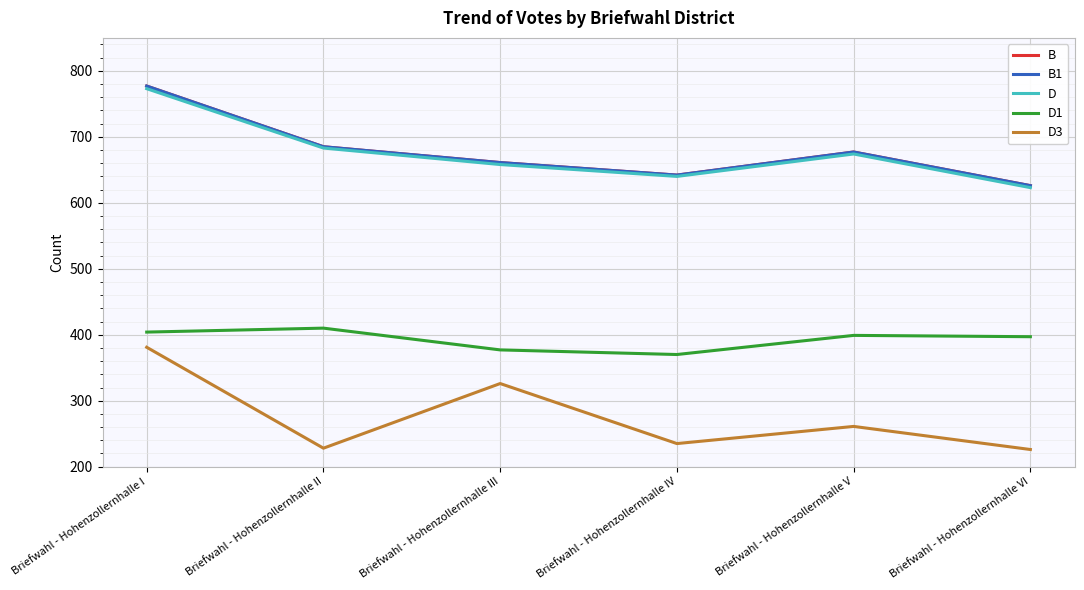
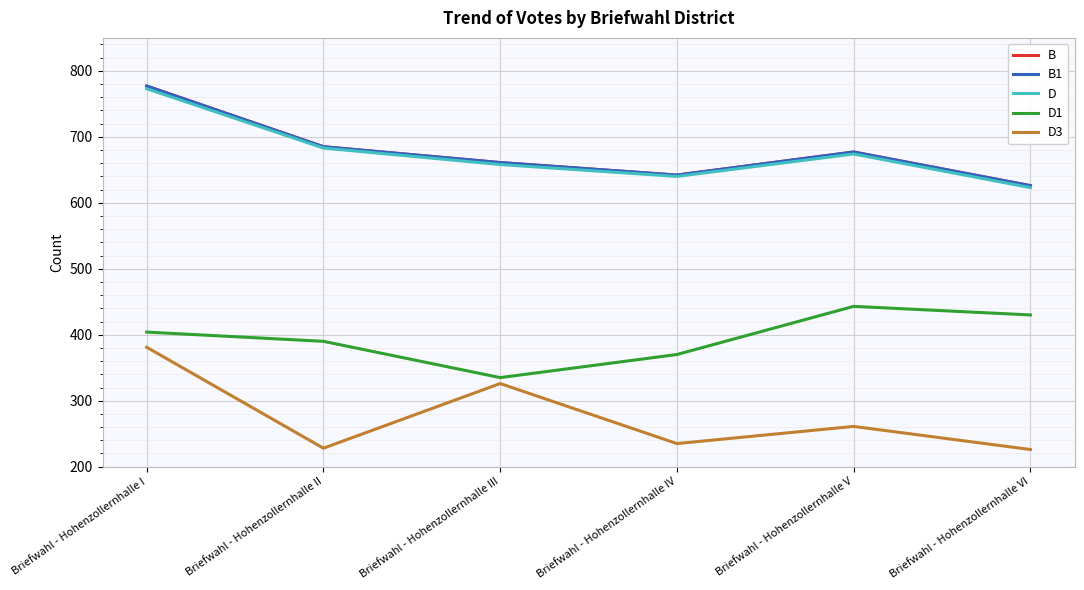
D1, Briefwahl - Hohenzollernhalle II: 410 -> 390
D1, Briefwahl - Hohenzollernhalle III: 380 -> 340
D1, Briefwahl - Hohenzollernhalle V: 400 -> 440
D1, Briefwahl - Hohenzollernhalle VI: 400 -> 430
